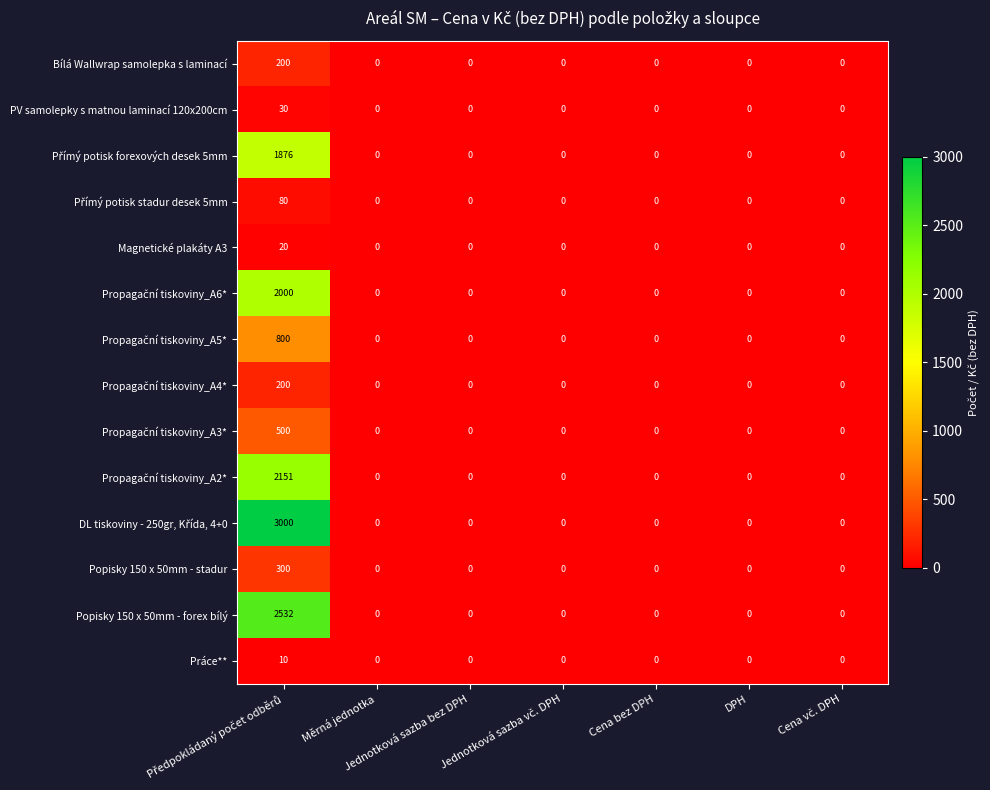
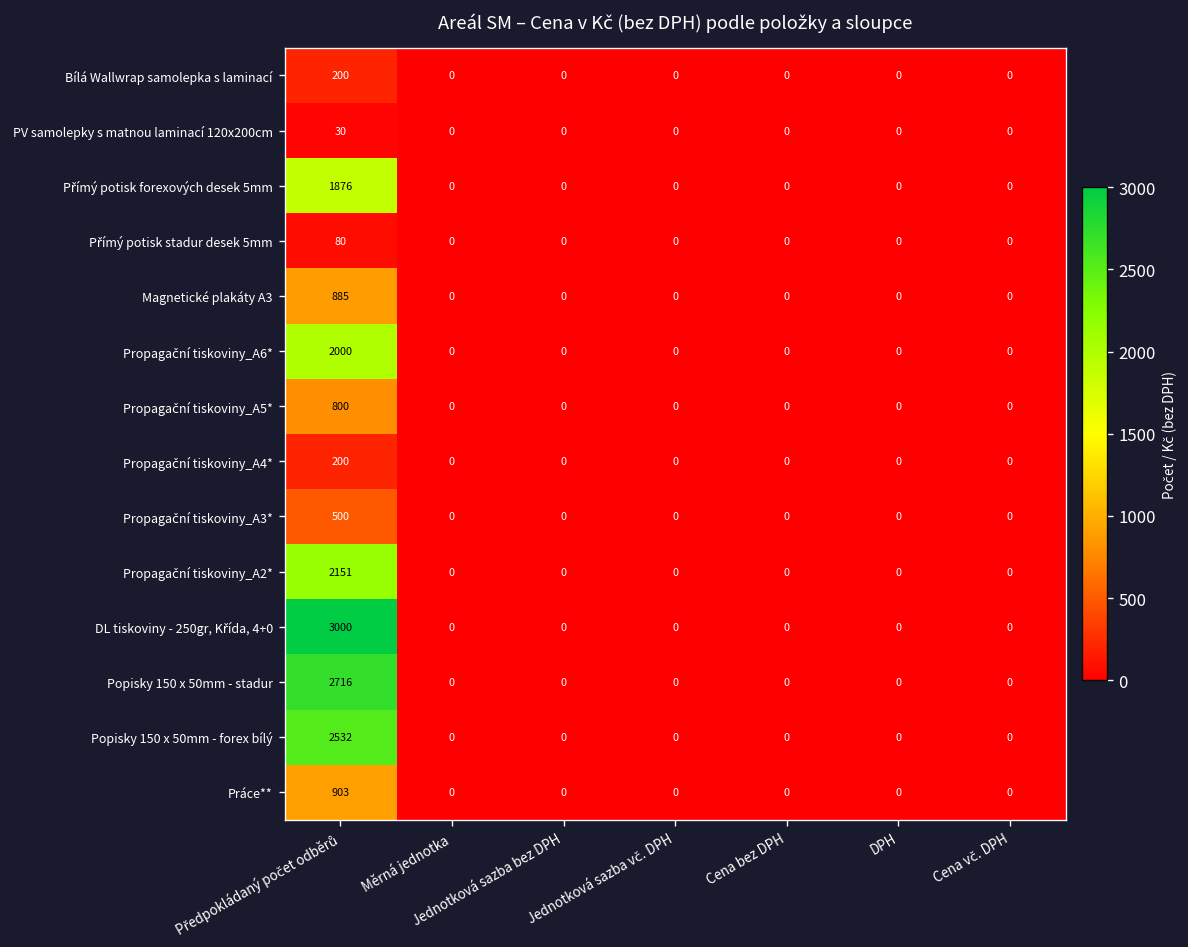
Magnetické plakáty A3, Předpokládaný počet odběrů: 20 -> 885
Popisky 150 x 50mm - stadur, Předpokládaný počet odběrů: 300 -> 2716
Práce**, Předpokládaný počet odběrů: 10 -> 903
